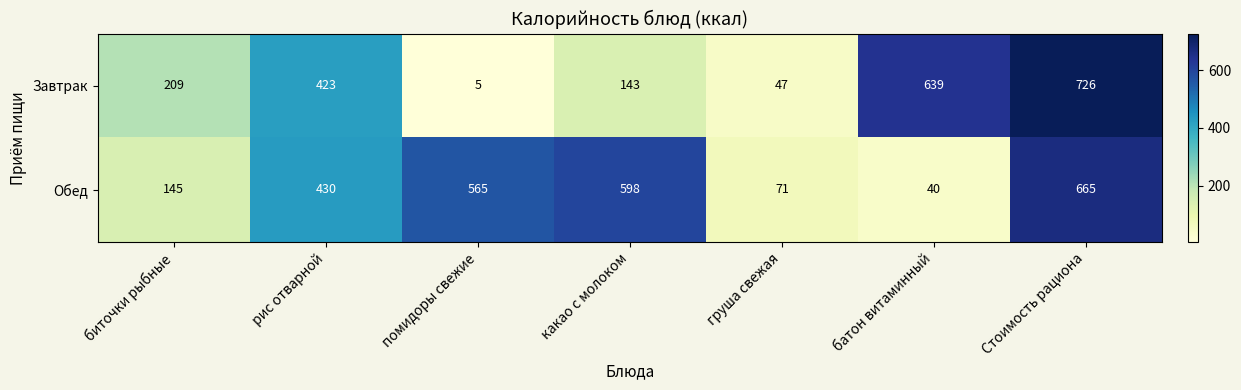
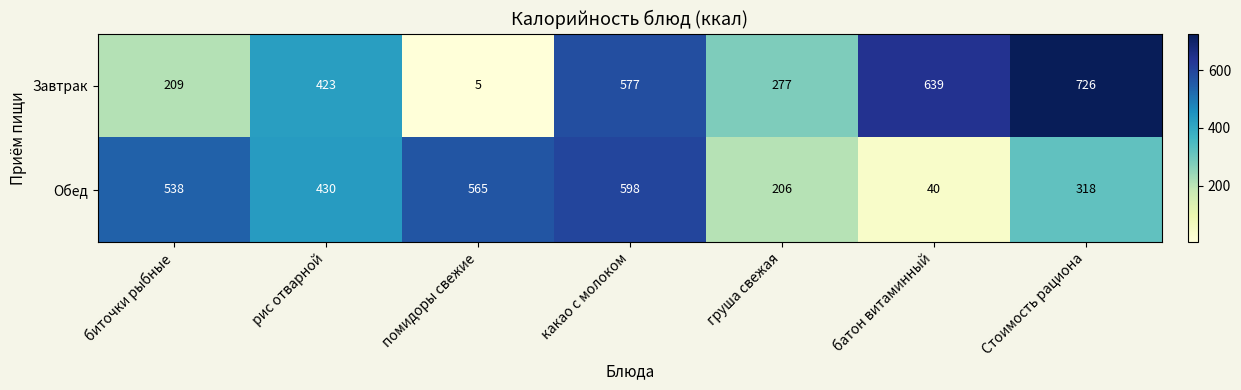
Завтрак, какао с молоком: 143 -> 577
Завтрак, груша свежая: 47 -> 277
Обед, биточки рыбные: 145 -> 538
Обед, груша свежая: 71 -> 206
Обед, Стоимость рациона: 665 -> 318
